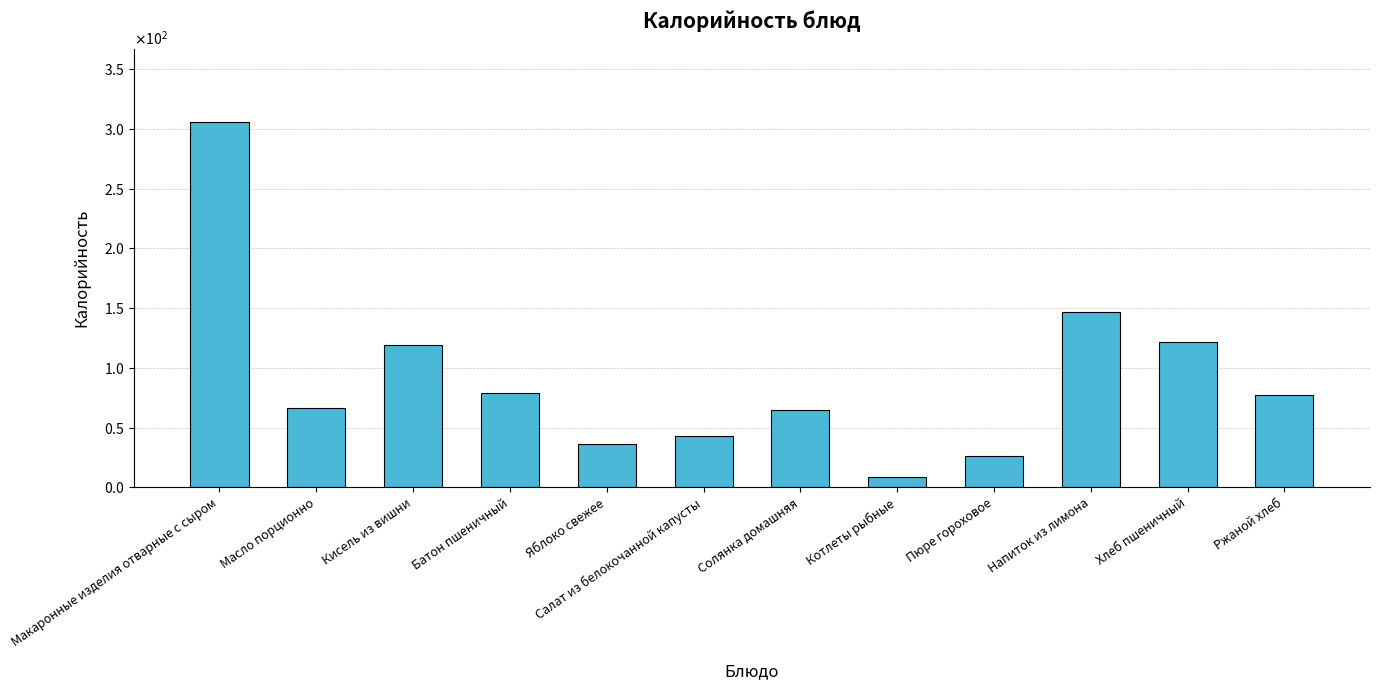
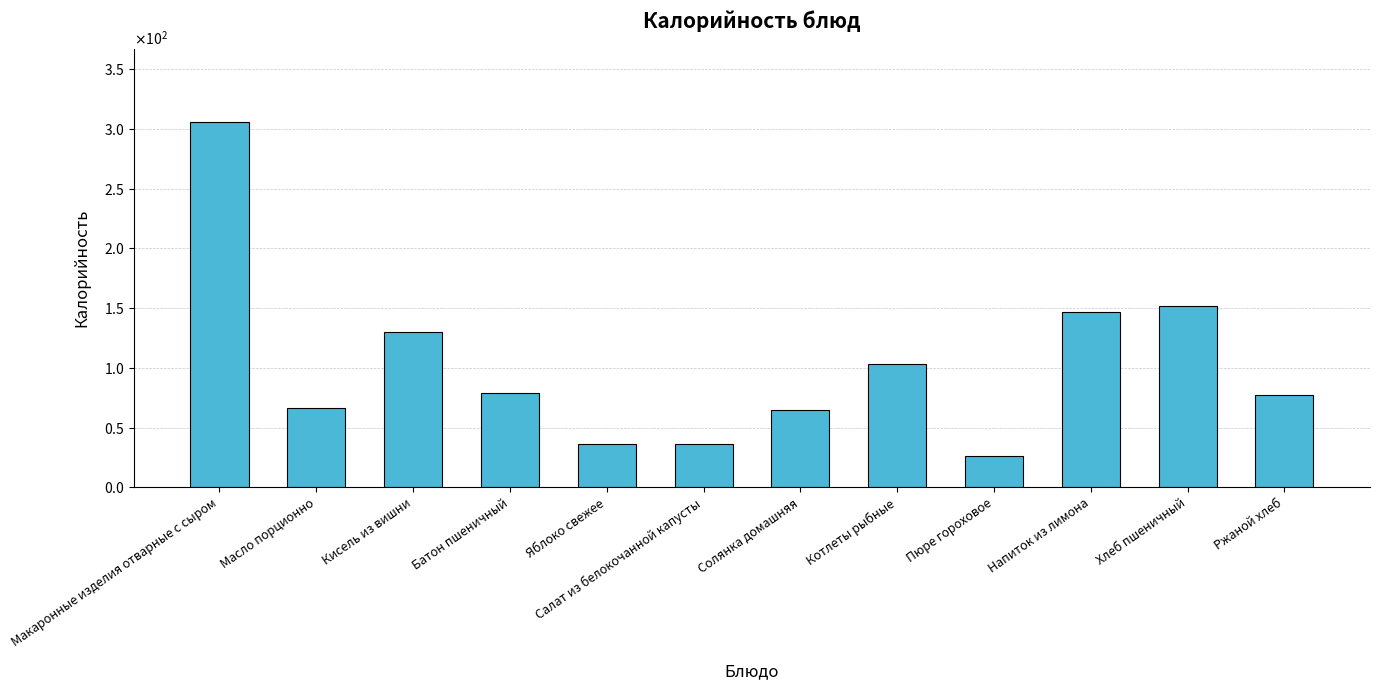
Кисель из вишни: 119 -> 130
Салат из белокочанной капусты: 43 -> 36
Котлеты рыбные: 9 -> 103
Хлеб пшеничный: 122 -> 152
